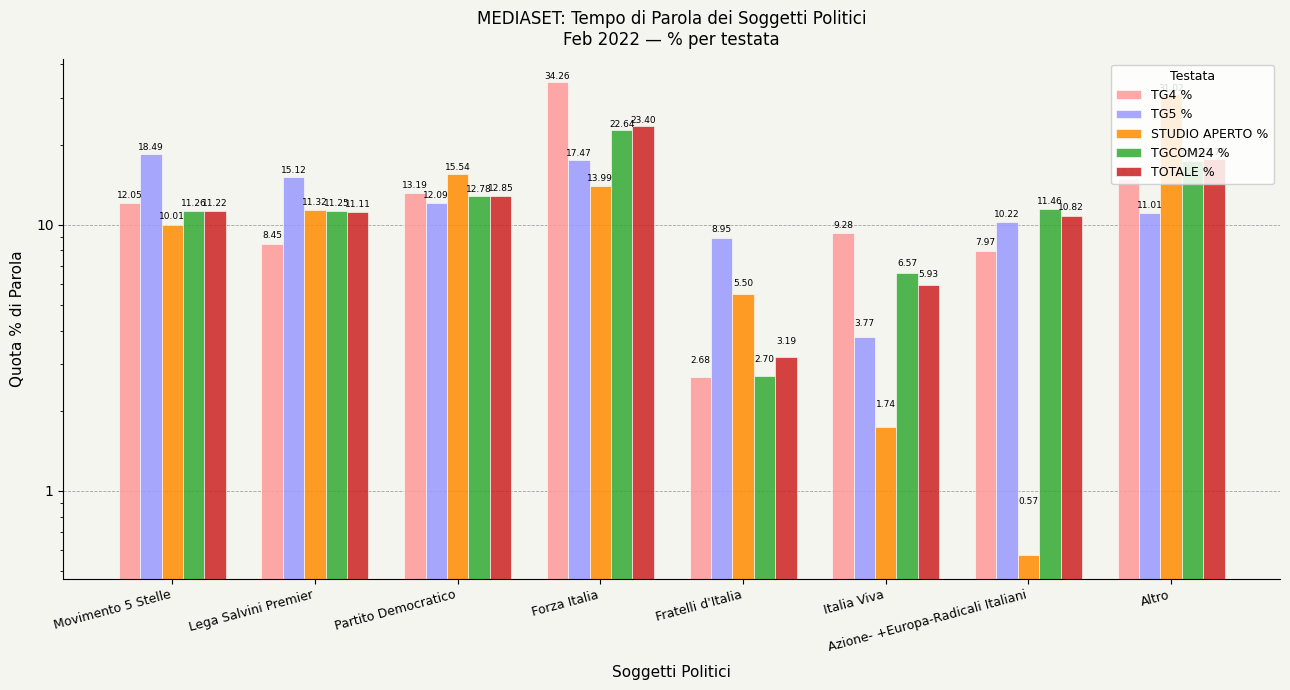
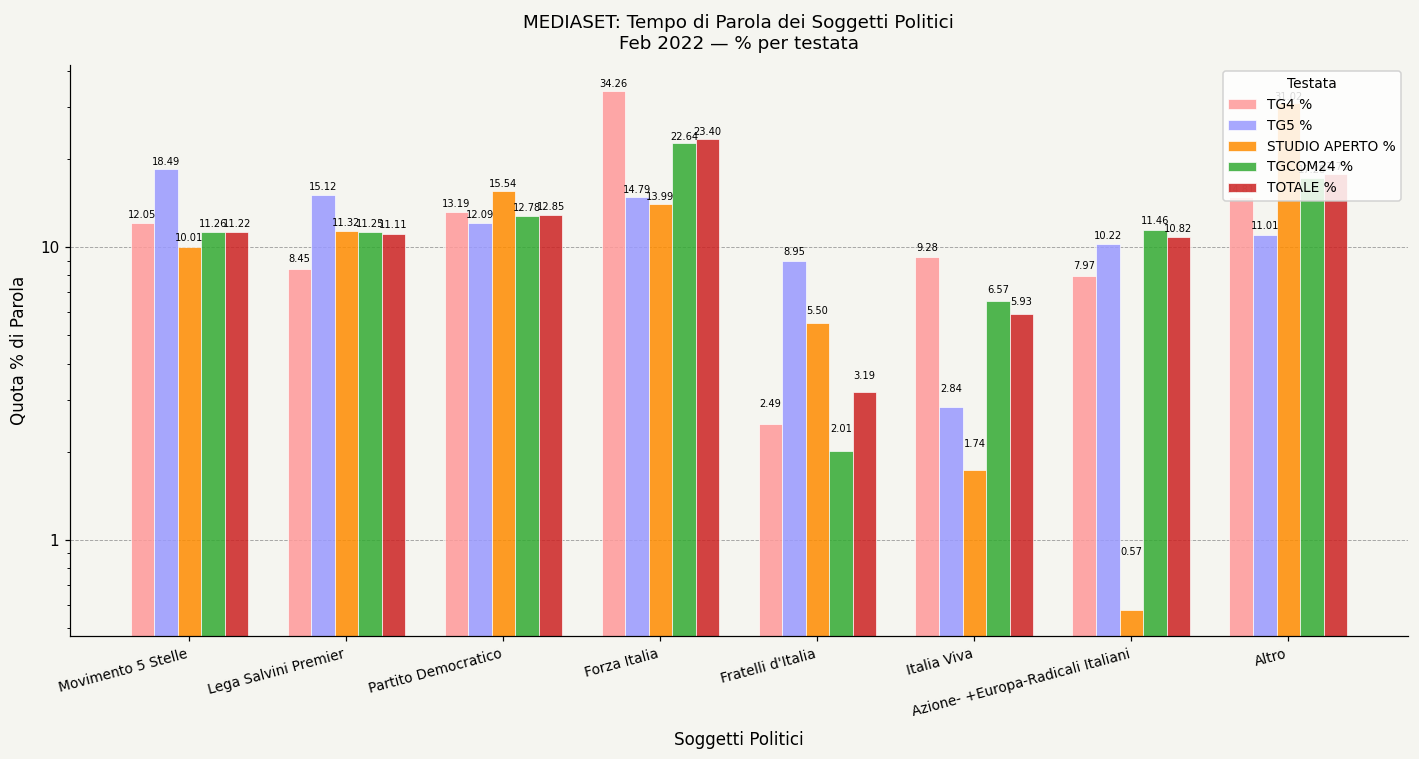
TG5 %, Forza Italia: 17.47 -> 14.79
TG4 %, Fratelli d'Italia: 2.68 -> 2.49
TGCOM24 %, Fratelli d'Italia: 2.70 -> 2.01
TG5 %, Italia Viva: 3.77 -> 2.84
